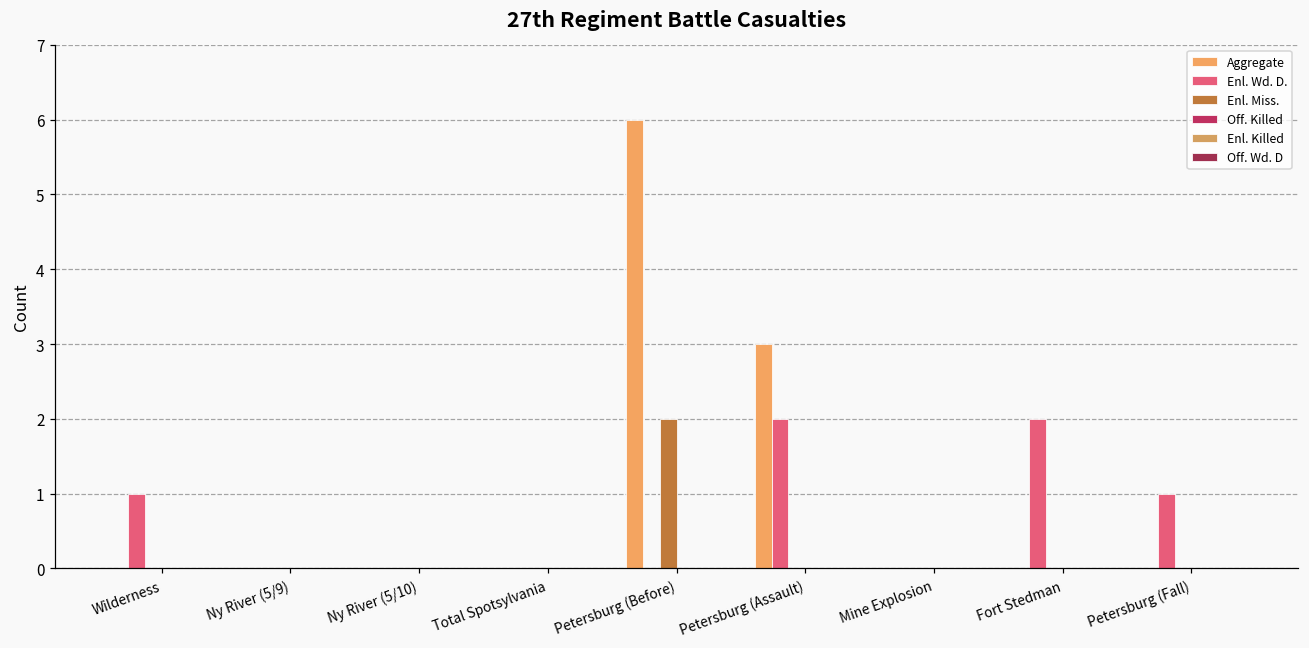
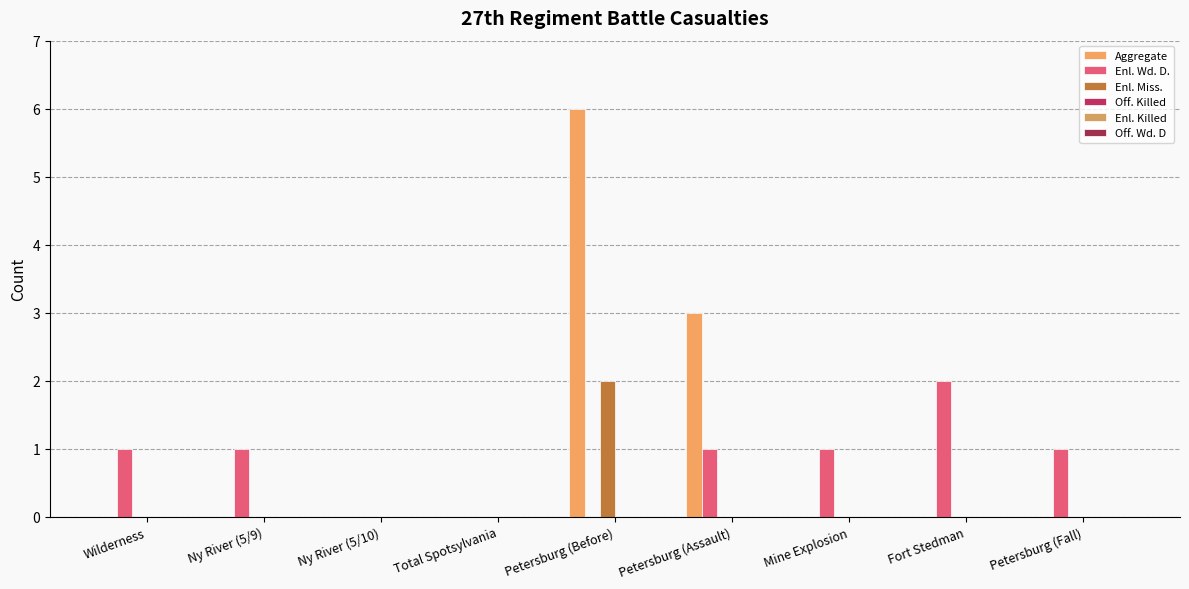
Enl. Wd. D., Ny River (5/9): 0 -> 1
Enl. Wd. D., Petersburg (Assault): 2 -> 1
Enl. Wd. D., Mine Explosion: 0 -> 1
